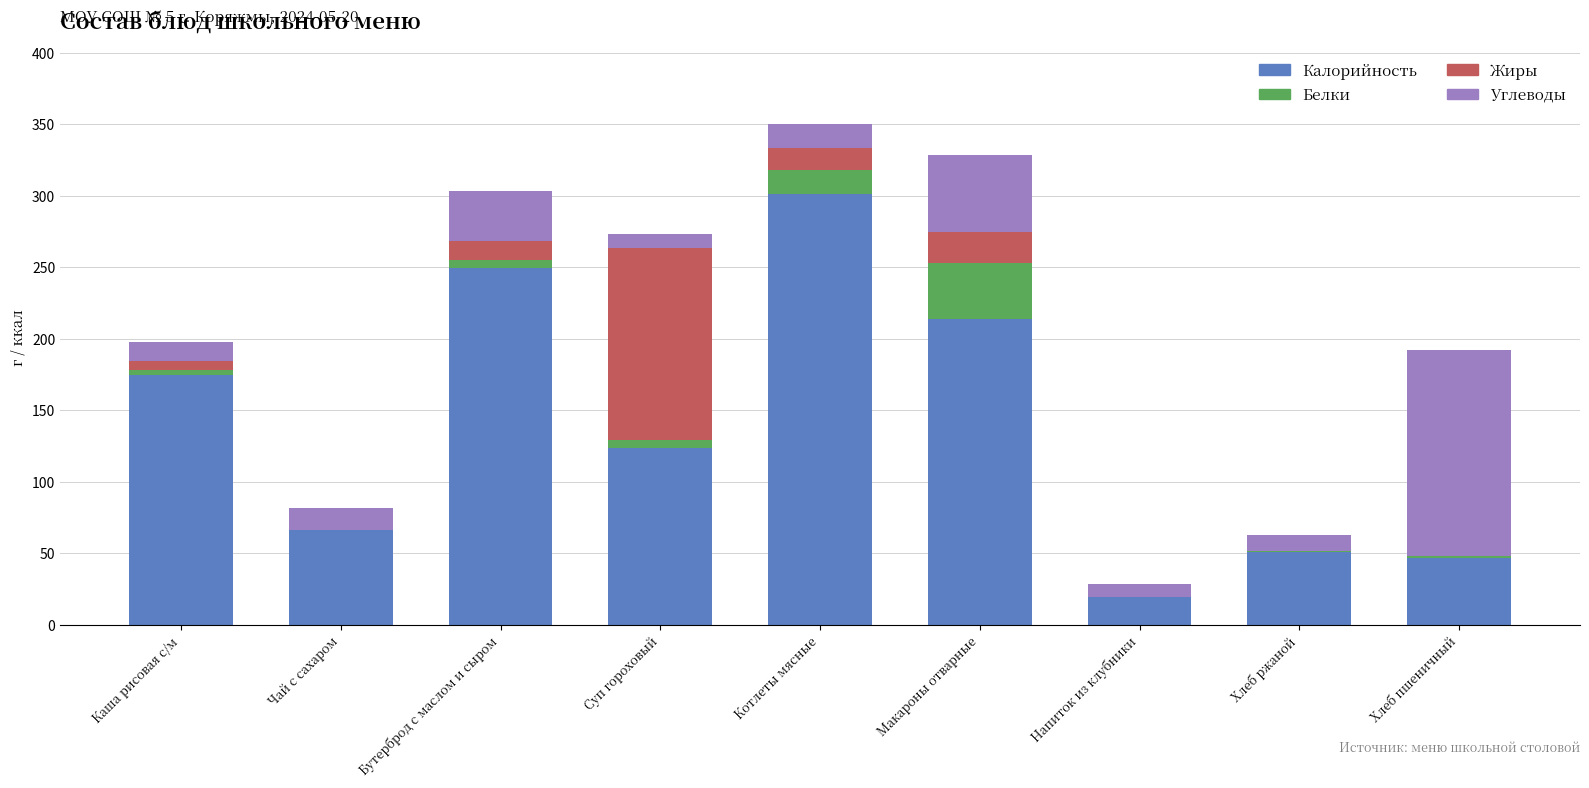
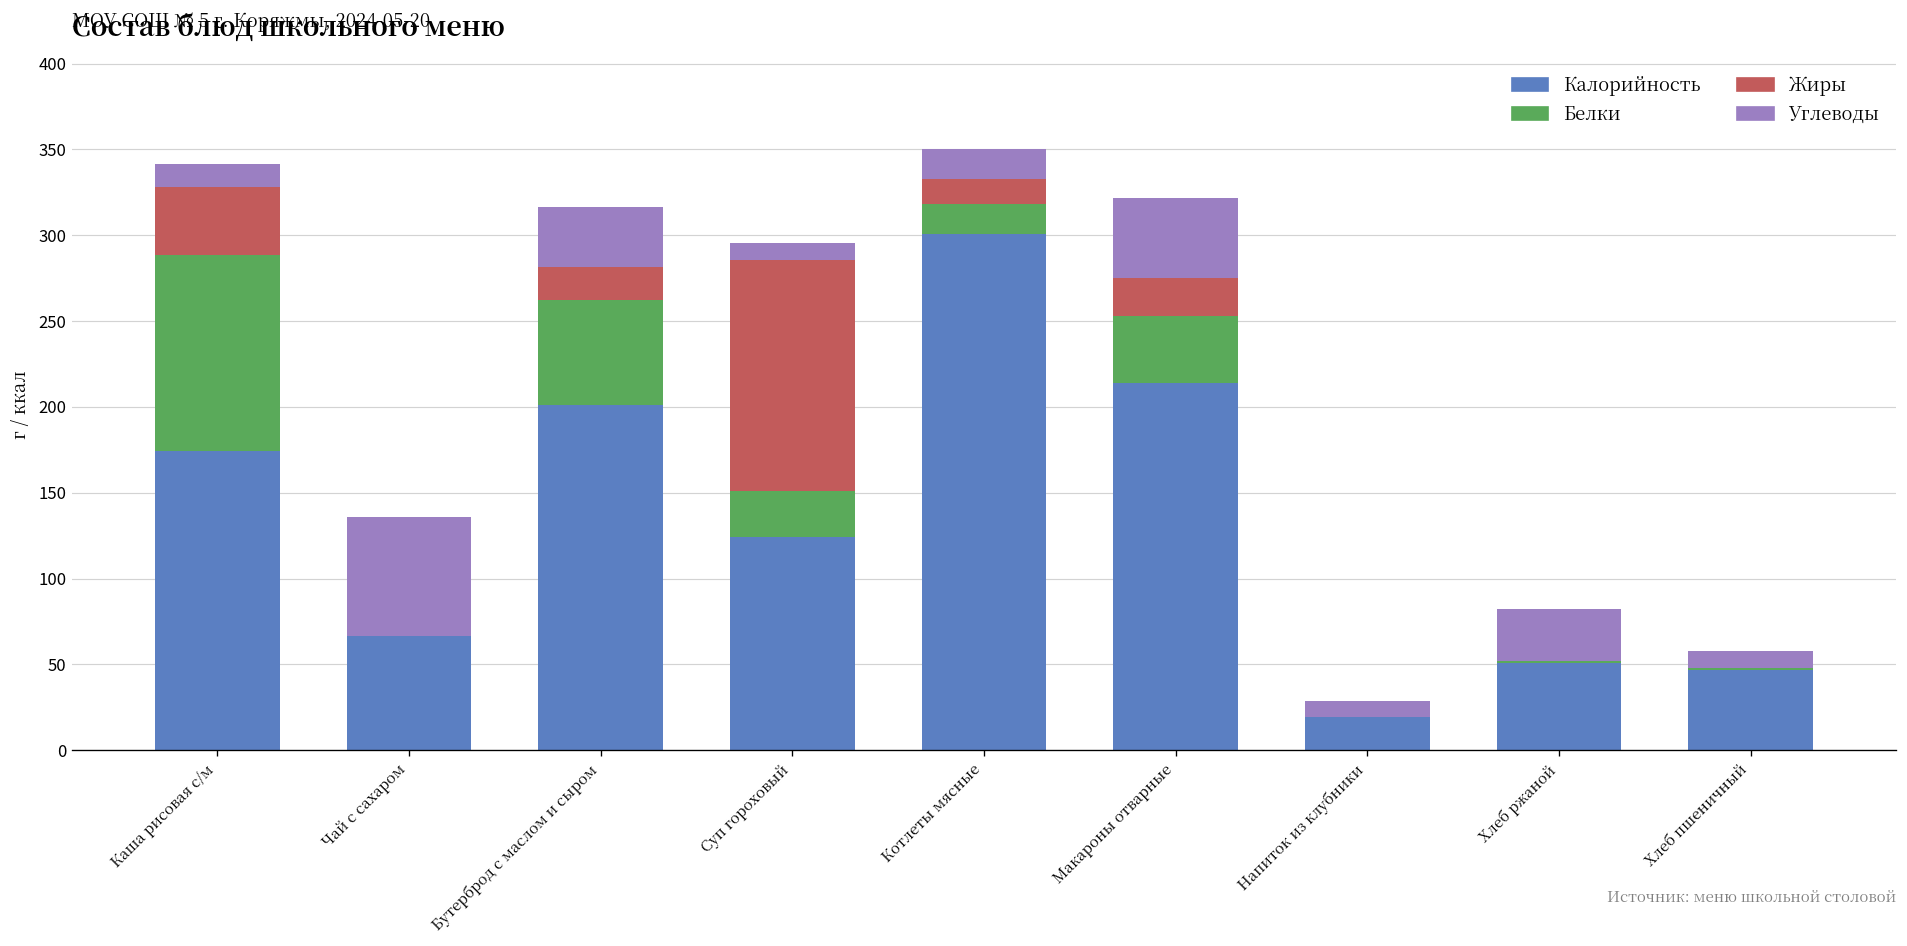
Белки, Каша рисовая с/м: 4 -> 114
Жиры, Каша рисовая с/м: 6 -> 39
Углеводы, Чай с сахаром: 15 -> 70
Калорийность, Бутерброд с маслом и сыром: 249 -> 201
Белки, Бутерброд с маслом и сыром: 6 -> 61
Жиры, Бутерброд с маслом и сыром: 13 -> 19
Белки, Суп гороховый: 5 -> 27
Углеводы, Макароны отварные: 54 -> 47
Углеводы, Хлеб ржаной: 11 -> 30
Углеводы, Хлеб пшеничный: 144 -> 10
